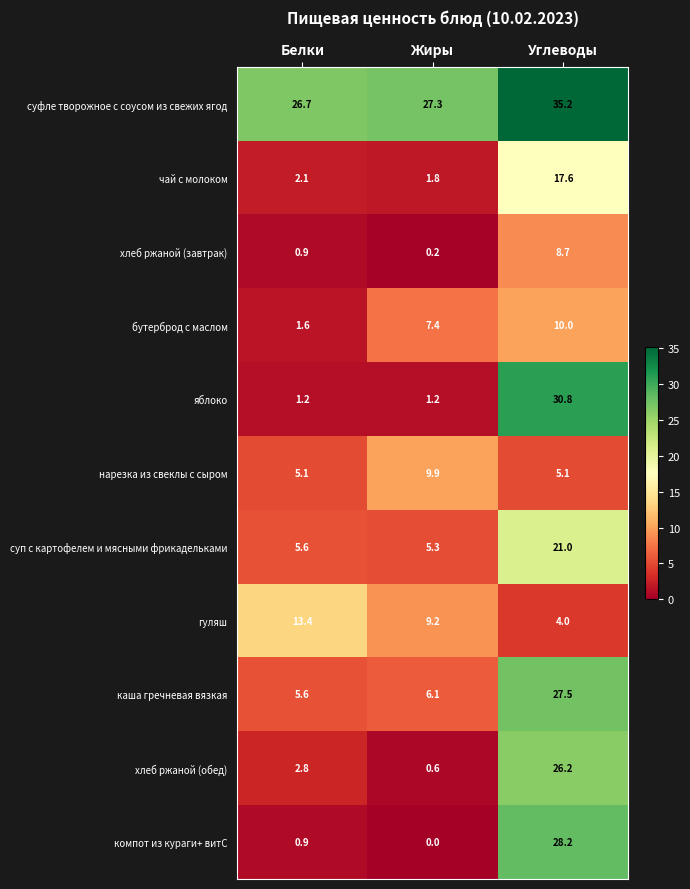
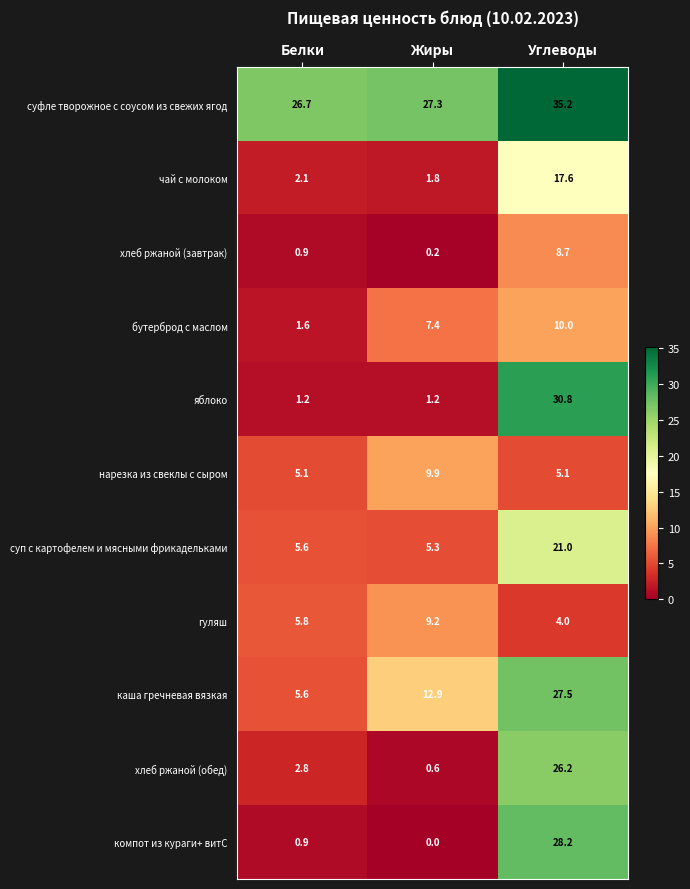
гуляш, Белки: 13.4 -> 5.8
каша гречневая вязкая, Жиры: 6.1 -> 12.9
